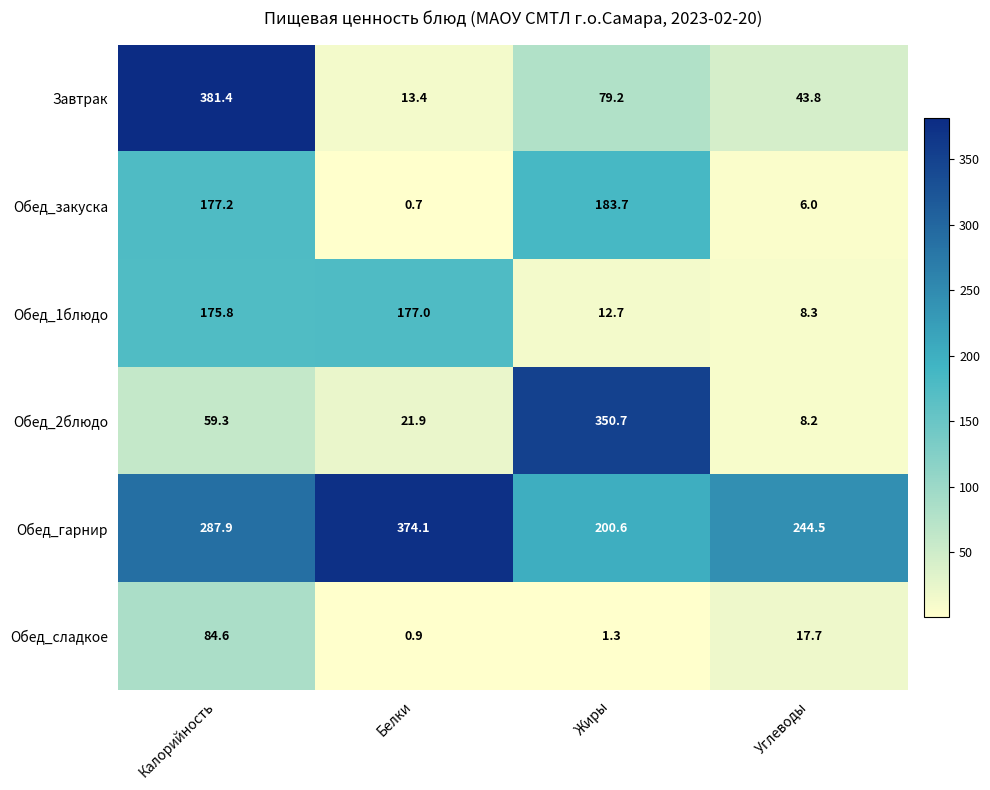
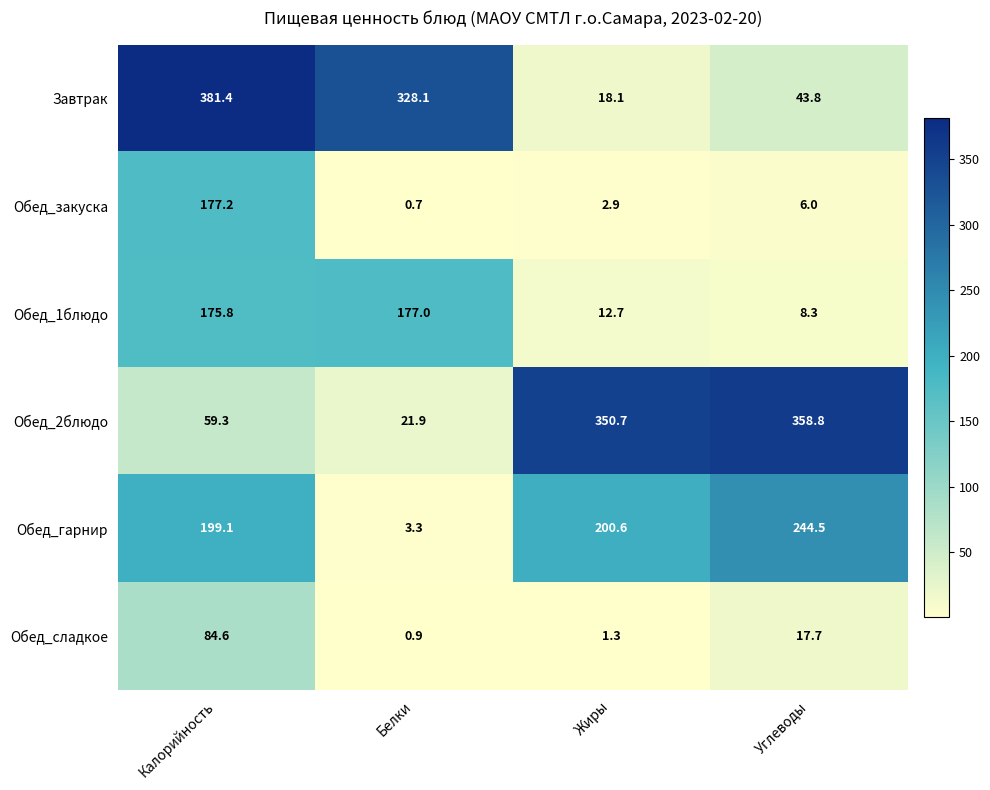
Завтрак, Белки: 13.4 -> 328.1
Завтрак, Жиры: 79.2 -> 18.1
Обед_закуска, Жиры: 183.7 -> 2.9
Обед_2блюдо, Углеводы: 8.2 -> 358.8
Обед_гарнир, Калорийность: 287.9 -> 199.1
Обед_гарнир, Белки: 374.1 -> 3.3
